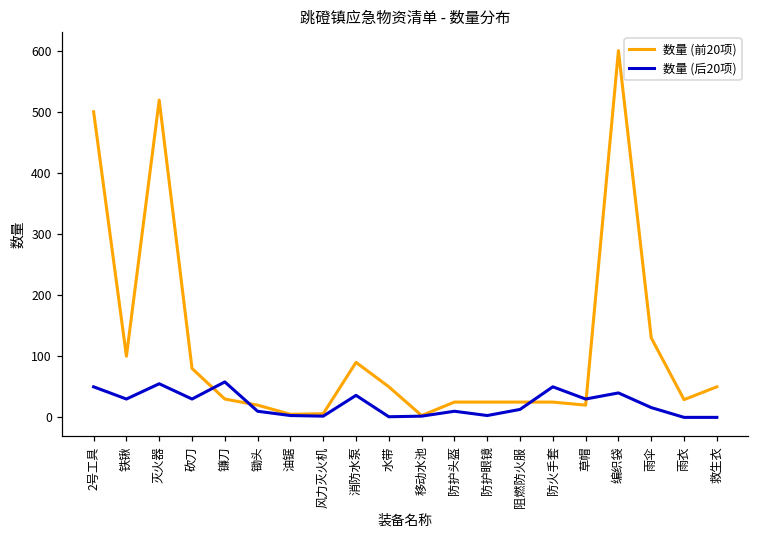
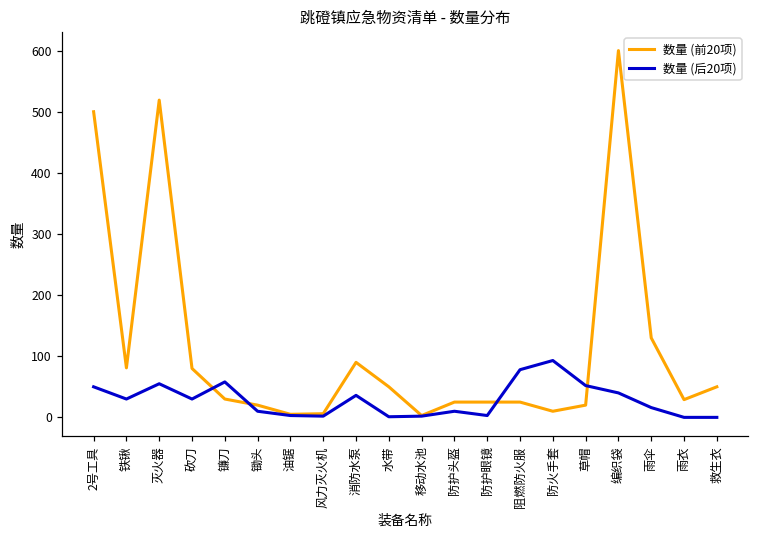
数量 (前20项), 铁锹: 100 -> 80
数量 (后20项), 阻燃防火服: 10 -> 80
数量 (前20项), 防火手套: 30 -> 10
数量 (后20项), 防火手套: 50 -> 90
数量 (后20项), 草帽: 30 -> 50
